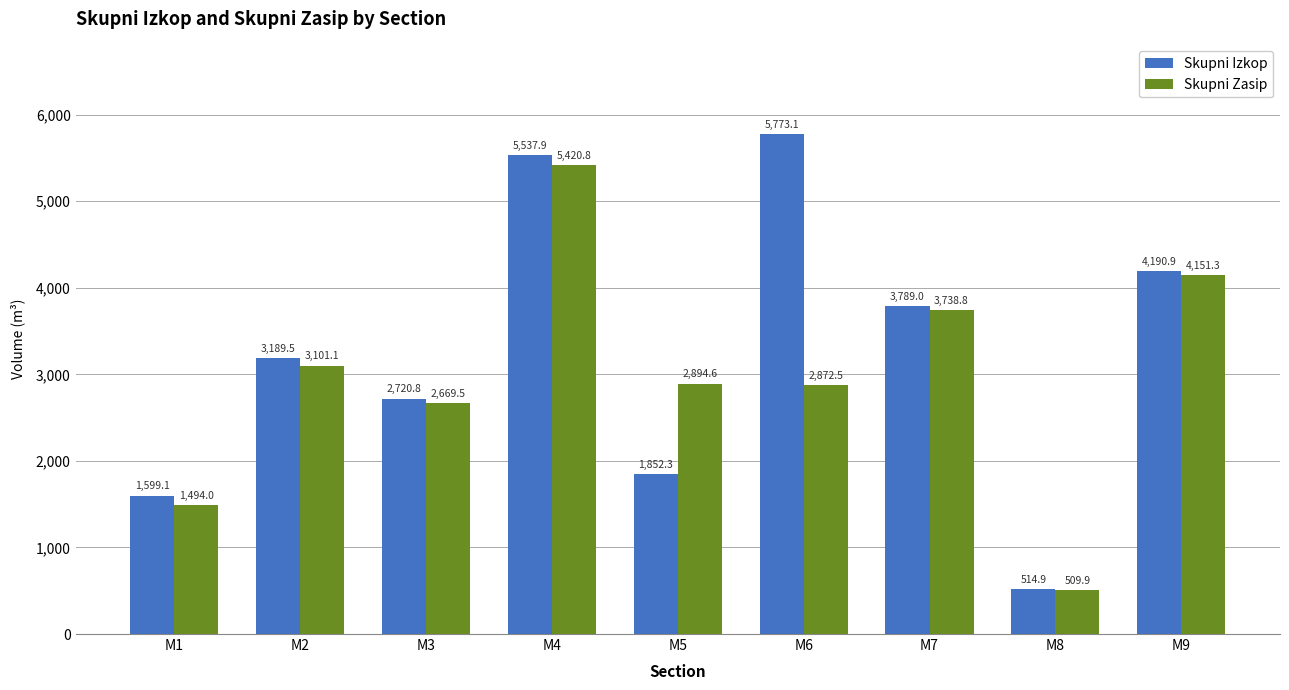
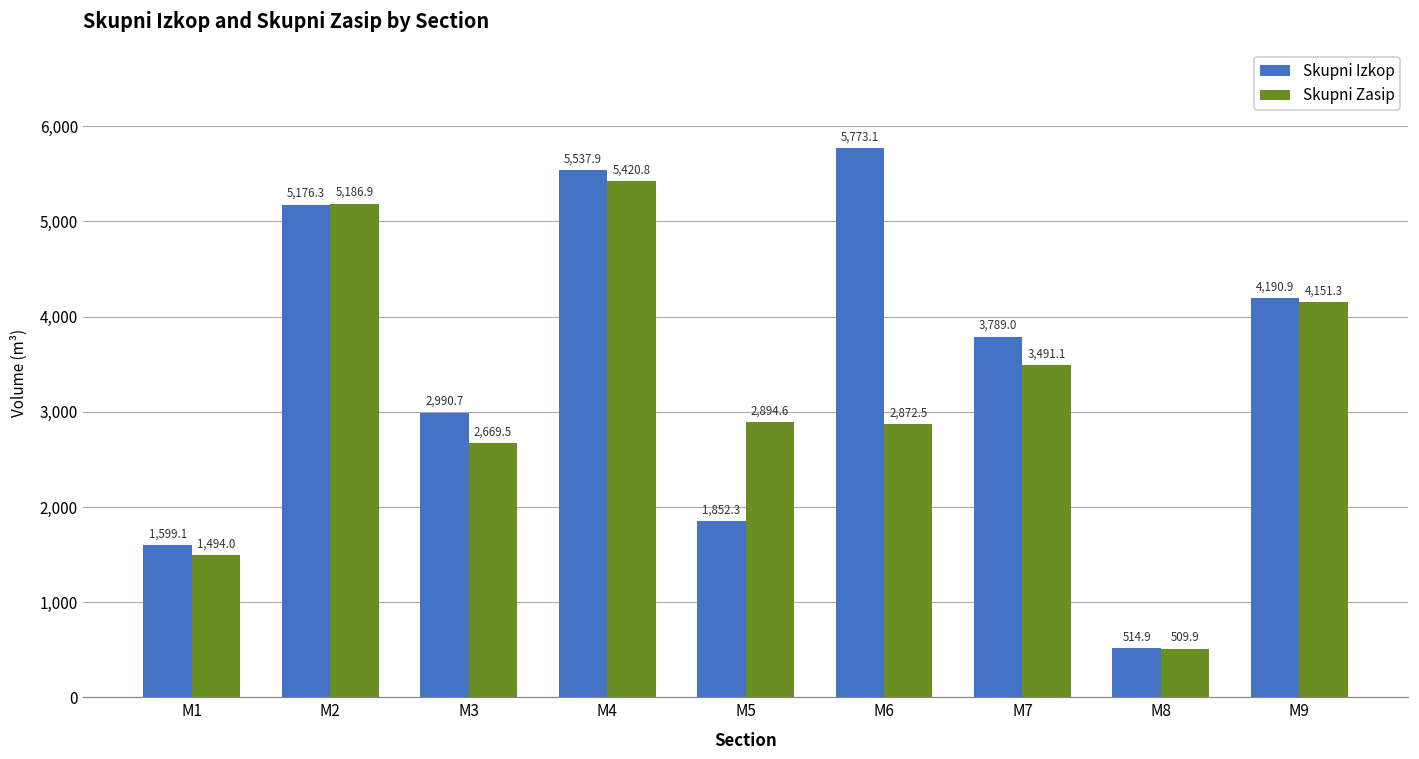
Skupni Izkop, M2: 3,189.5 -> 5,176.3
Skupni Zasip, M2: 3,101.1 -> 5,186.9
Skupni Izkop, M3: 2,720.8 -> 2,990.7
Skupni Zasip, M7: 3,738.8 -> 3,491.1
